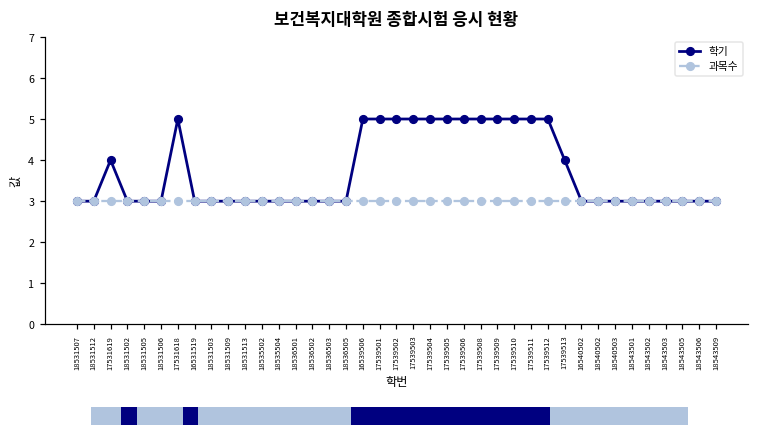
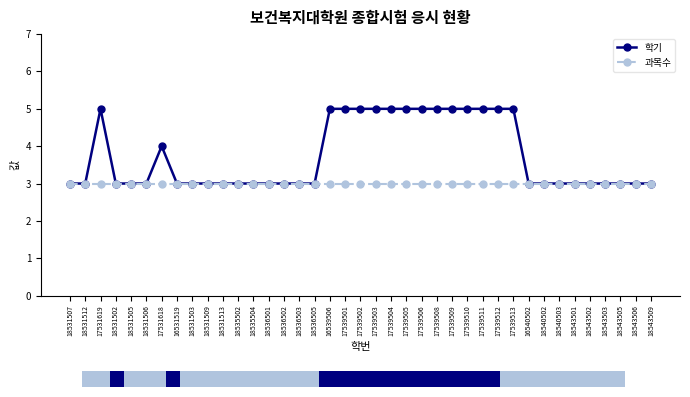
보건복지대학원 종합시험 응시 현황, 학기, 17531619: 4 -> 5
보건복지대학원 종합시험 응시 현황, 학기, 17531618: 5 -> 4
보건복지대학원 종합시험 응시 현황, 학기, 17539513: 4 -> 5
